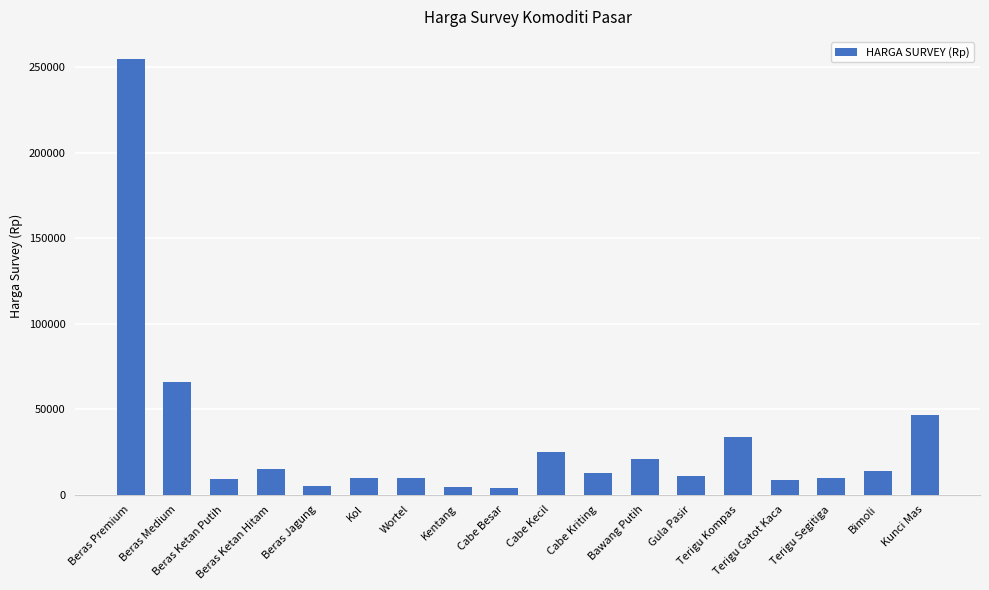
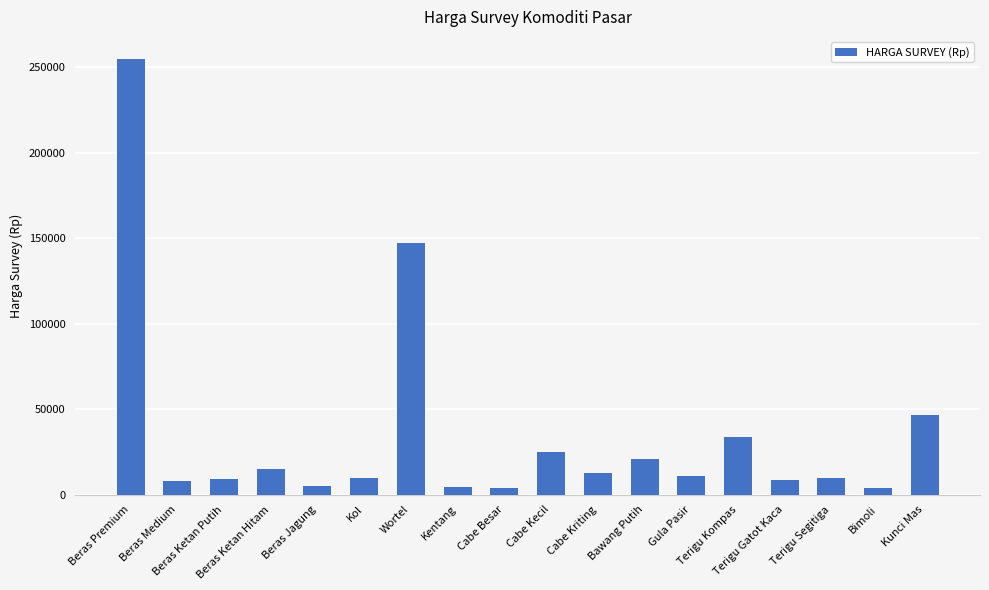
Beras Medium: 66000 -> 8000
Wortel: 10000 -> 147000
Bimoli: 14000 -> 4000
